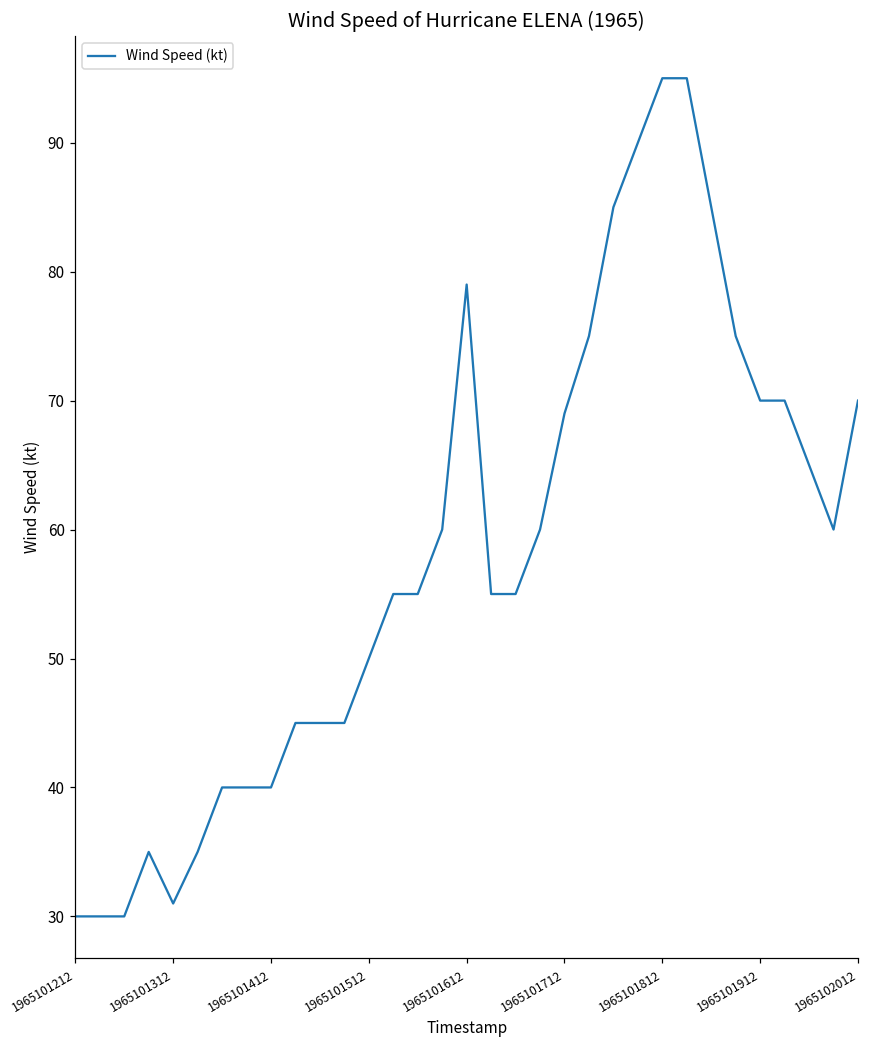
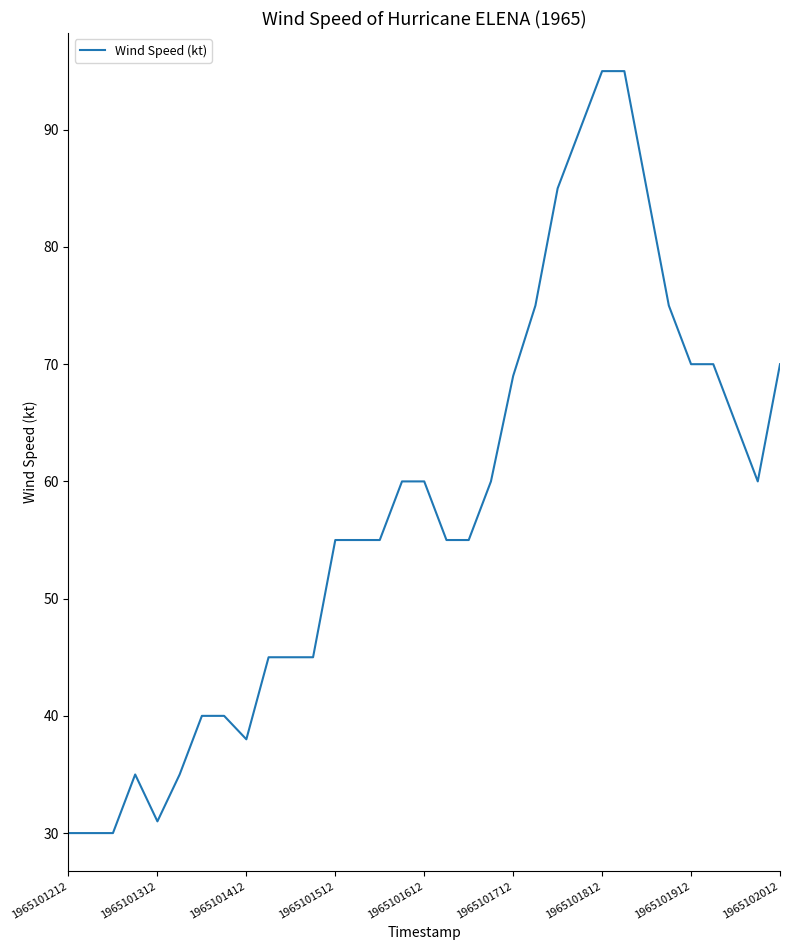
1965101412: 40 -> 38
1965101512: 50 -> 55
1965101612: 79 -> 60
